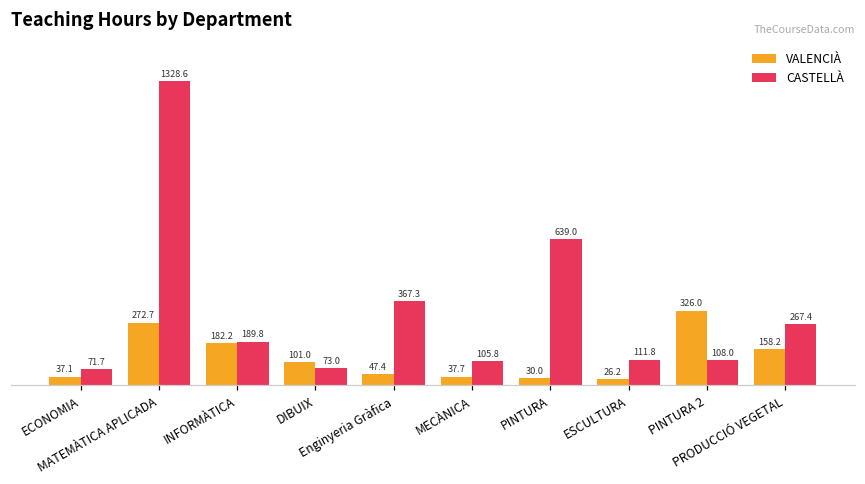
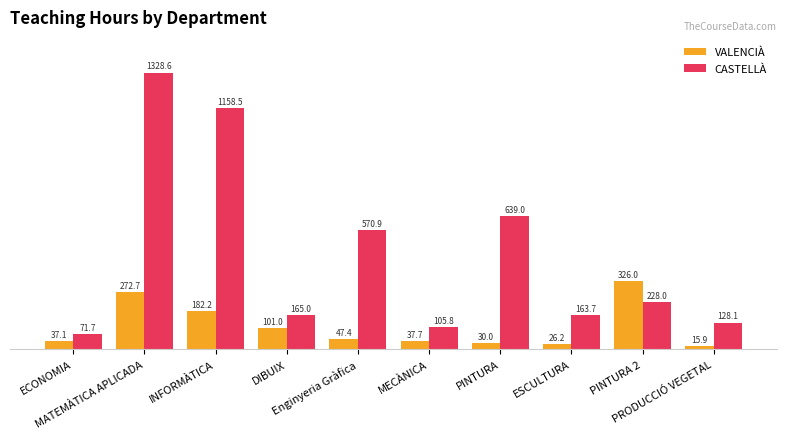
CASTELLÀ, INFORMÀTICA: 189.8 -> 1158.5
CASTELLÀ, DIBUIX: 73.0 -> 165.0
CASTELLÀ, Enginyeria Gràfica: 367.3 -> 570.9
CASTELLÀ, ESCULTURA: 111.8 -> 163.7
CASTELLÀ, PINTURA 2: 108.0 -> 228.0
VALENCIÀ, PRODUCCIÓ VEGETAL: 158.2 -> 15.9
CASTELLÀ, PRODUCCIÓ VEGETAL: 267.4 -> 128.1
